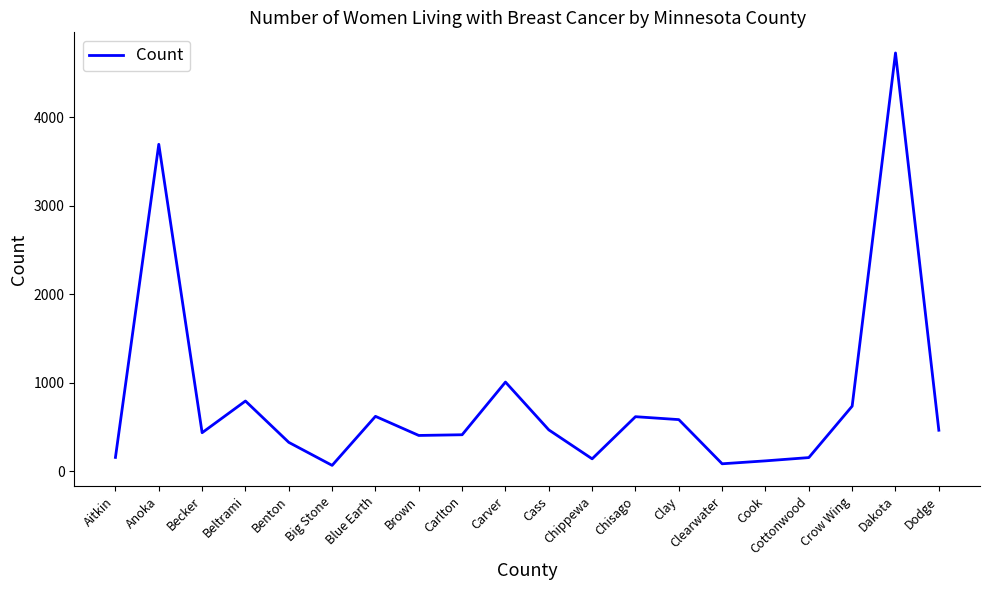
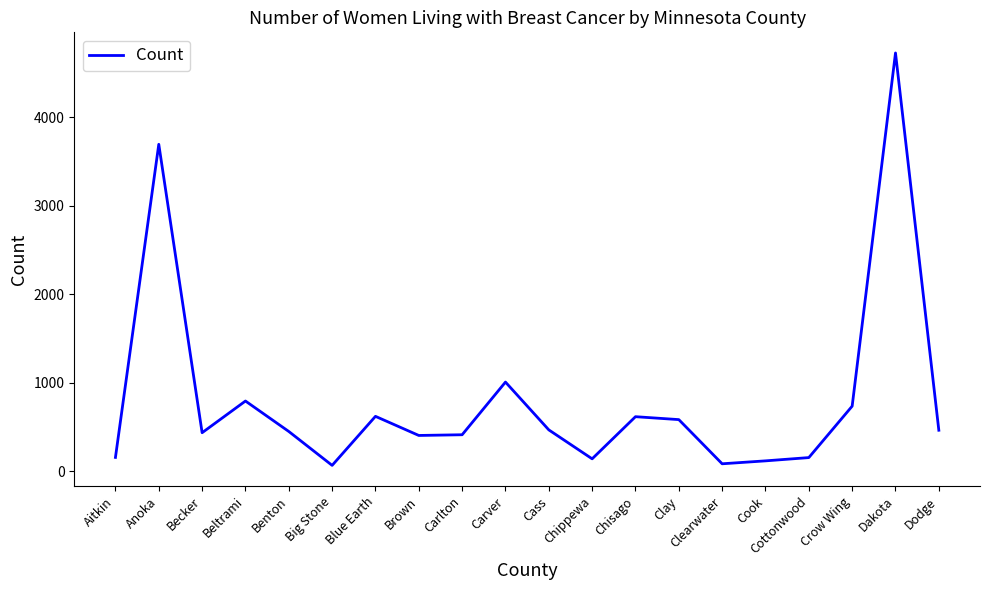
Benton: 300 -> 500
